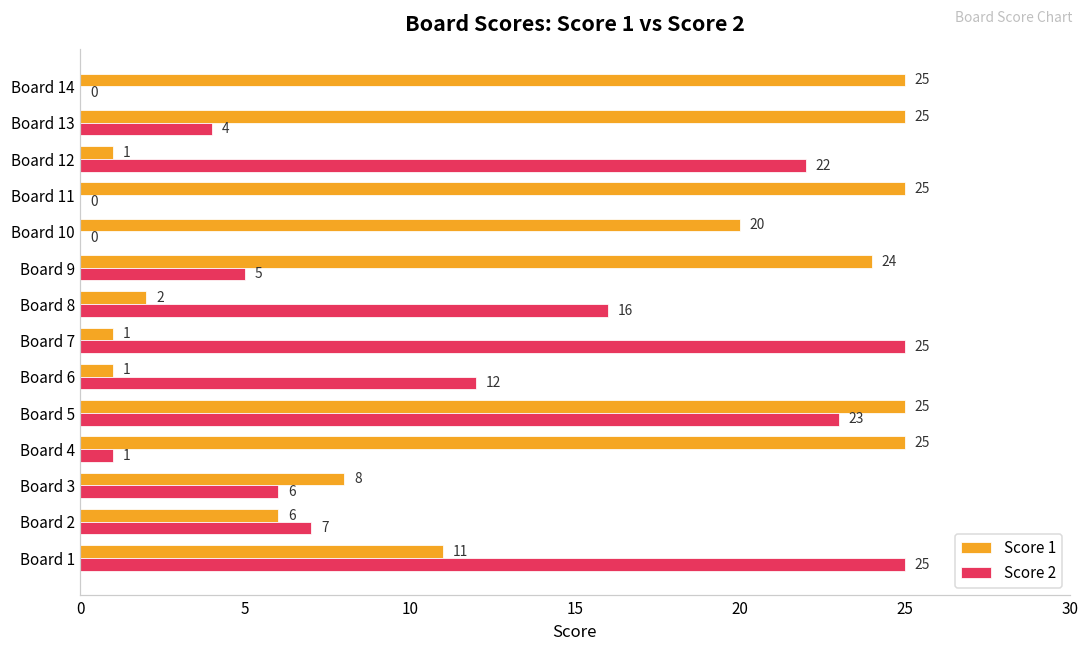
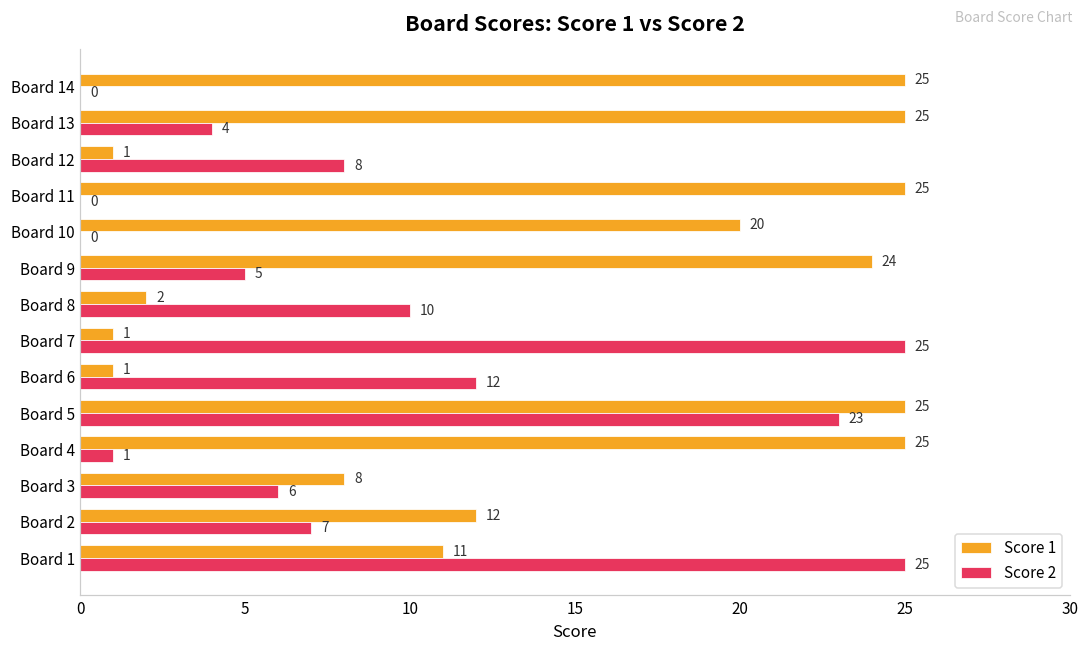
Score 2, Board 12: 22 -> 8
Score 2, Board 8: 16 -> 10
Score 1, Board 2: 6 -> 12
